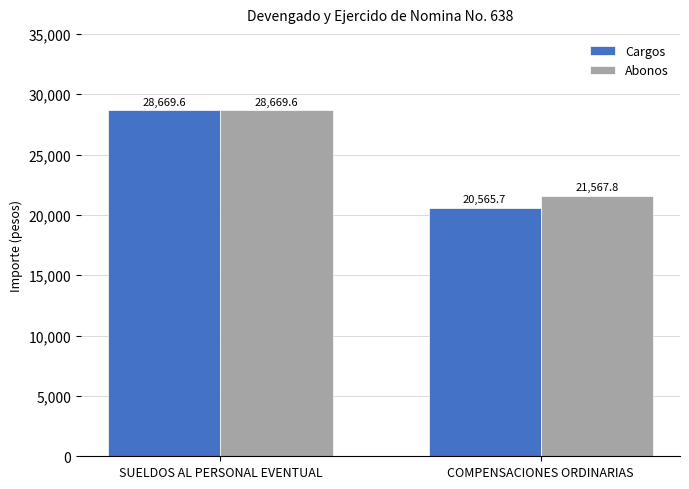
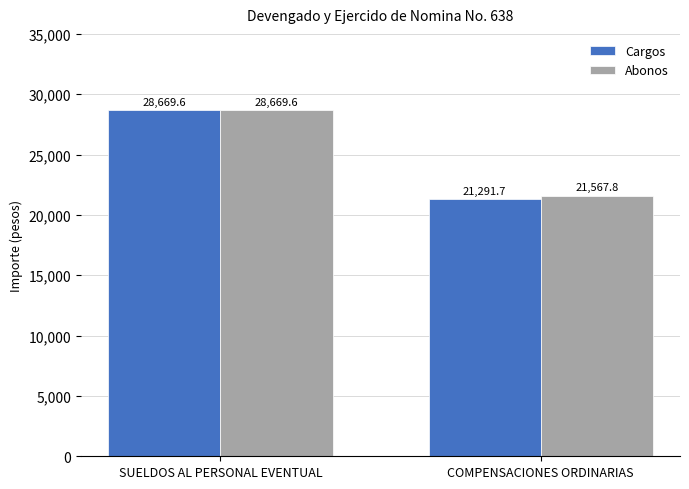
Cargos, COMPENSACIONES ORDINARIAS: 20,565.7 -> 21,291.7
